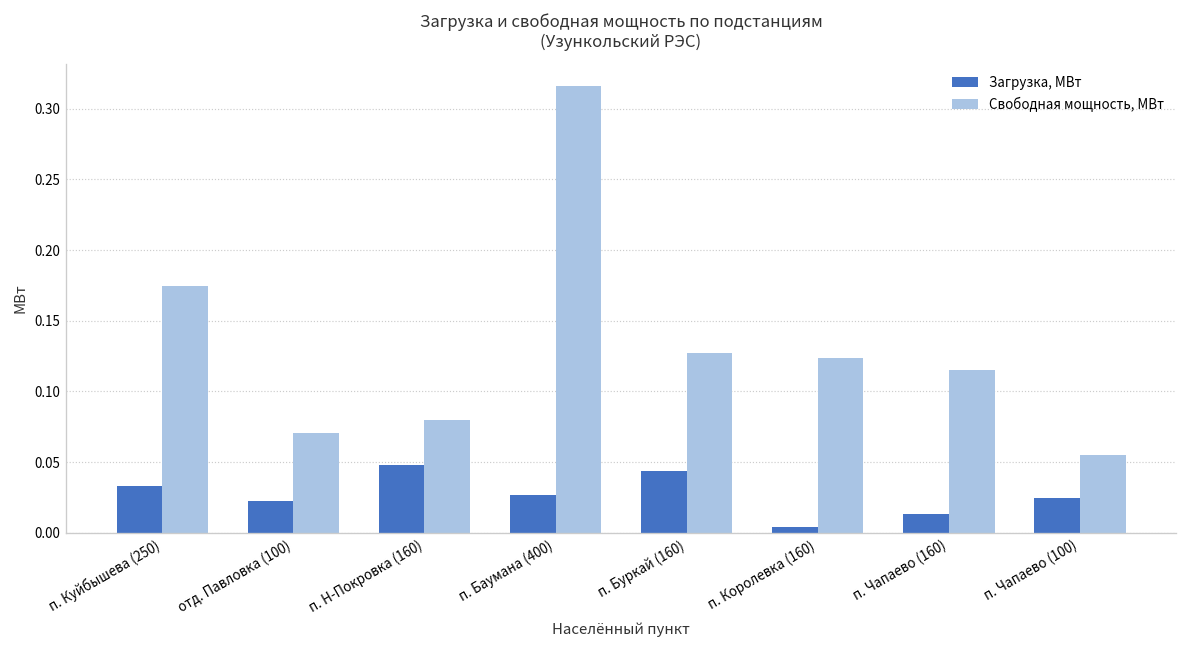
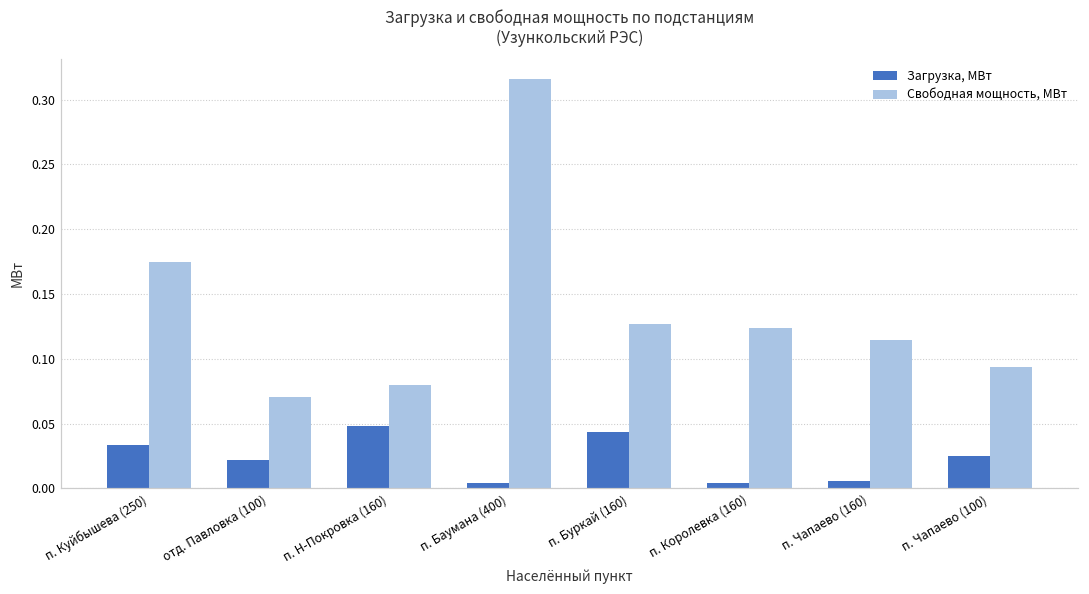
Загрузка, МВт, п. Баумана (400): 0.027 -> 0.004
Загрузка, МВт, п. Чапаево (160): 0.013 -> 0.006
Свободная мощность, МВт, п. Чапаево (100): 0.055 -> 0.094
